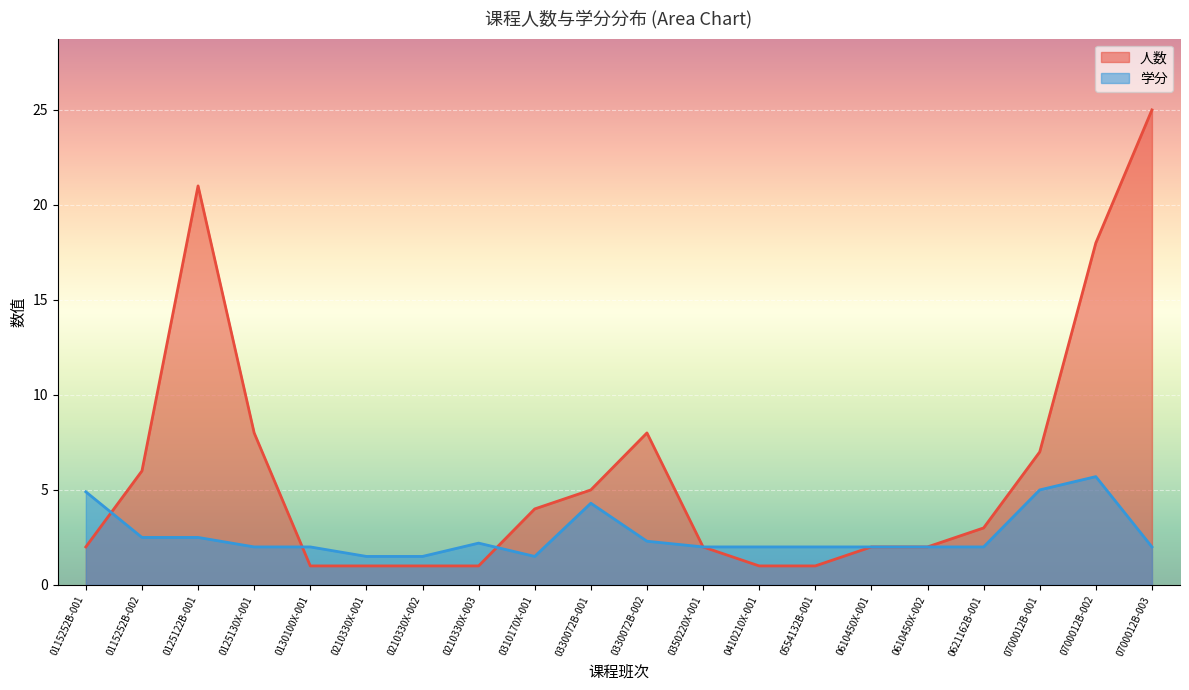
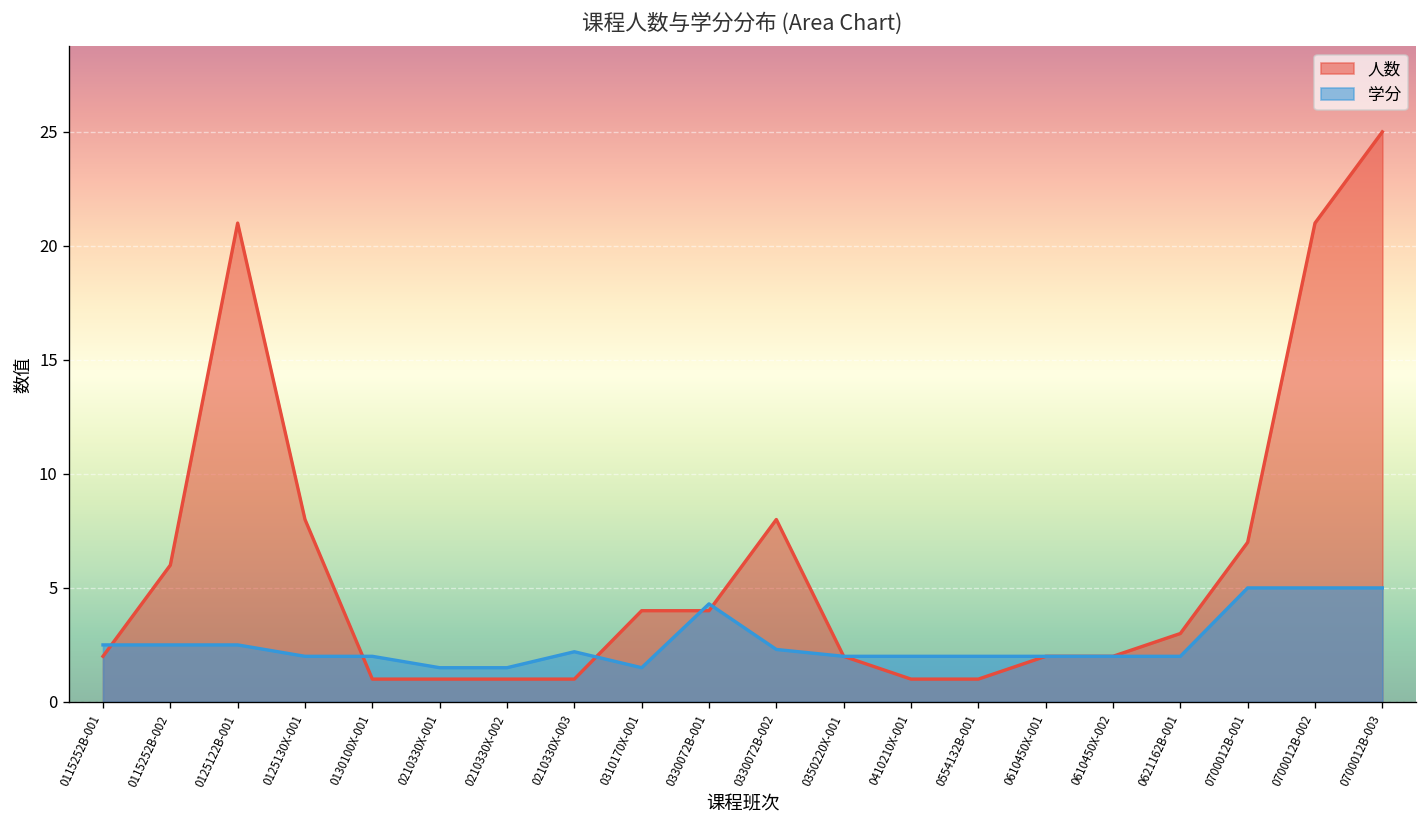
学分, 0115252B-001: 4.9 -> 2.5
人数, 0330072B-001: 5 -> 4
人数, 0700012B-002: 18 -> 21
学分, 0700012B-002: 5.7 -> 5.0
学分, 0700012B-003: 2 -> 5
